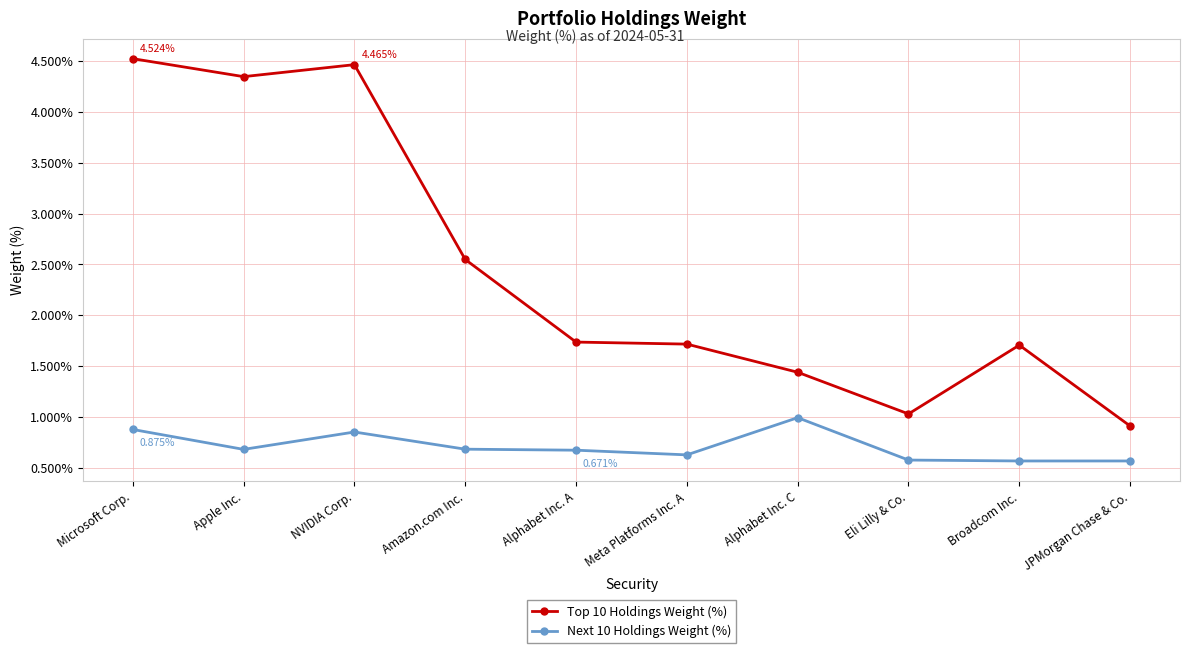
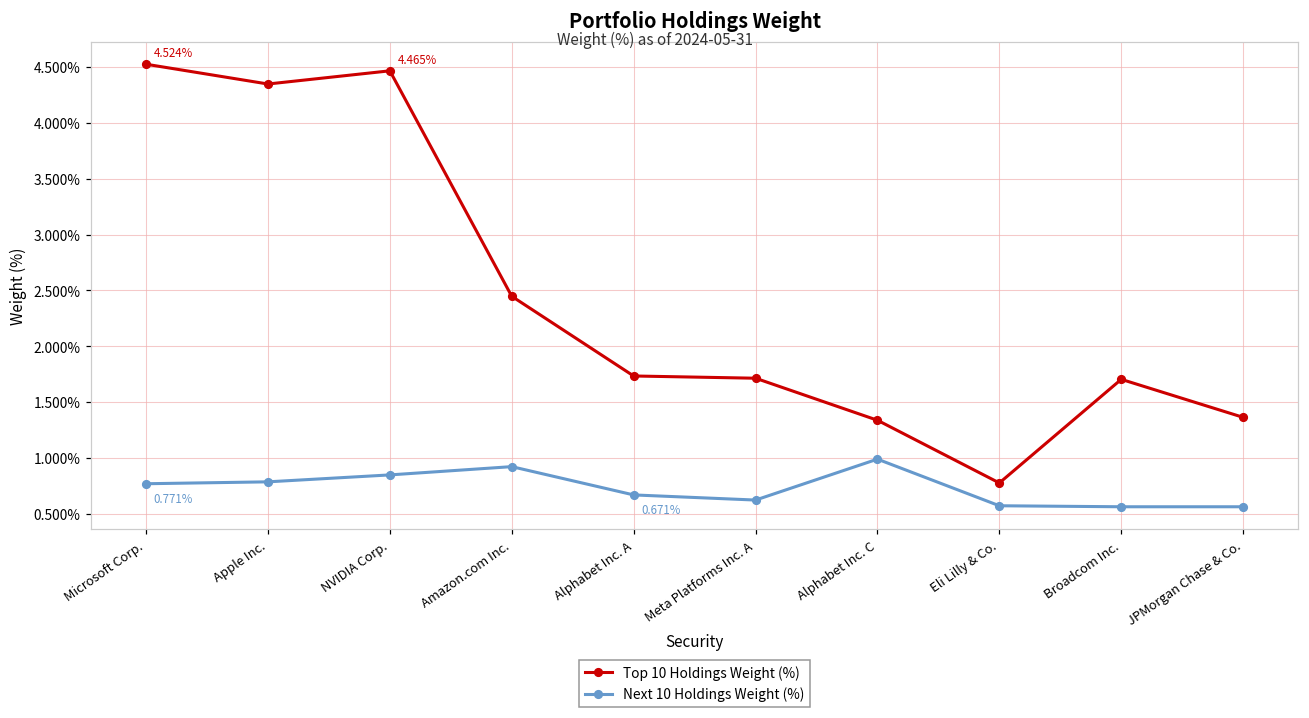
Next 10 Holdings Weight (%), Microsoft Corp.: 0.875% -> 0.771%
Next 10 Holdings Weight (%), Apple Inc.: 0.68% -> 0.79%
Top 10 Holdings Weight (%), Amazon.com Inc.: 2.55% -> 2.45%
Next 10 Holdings Weight (%), Amazon.com Inc.: 0.68% -> 0.92%
Top 10 Holdings Weight (%), Alphabet Inc. C: 1.44% -> 1.34%
Top 10 Holdings Weight (%), Eli Lilly & Co.: 1.03% -> 0.78%
Top 10 Holdings Weight (%), JPMorgan Chase & Co.: 0.91% -> 1.37%
